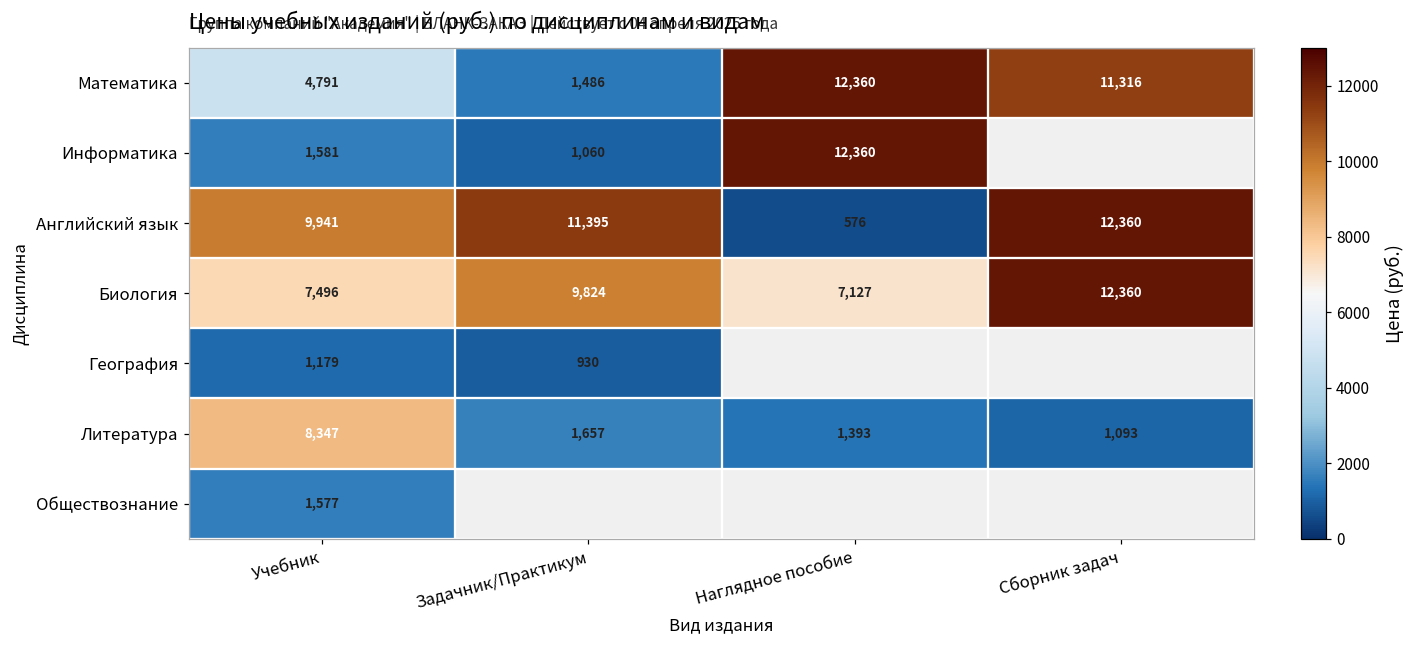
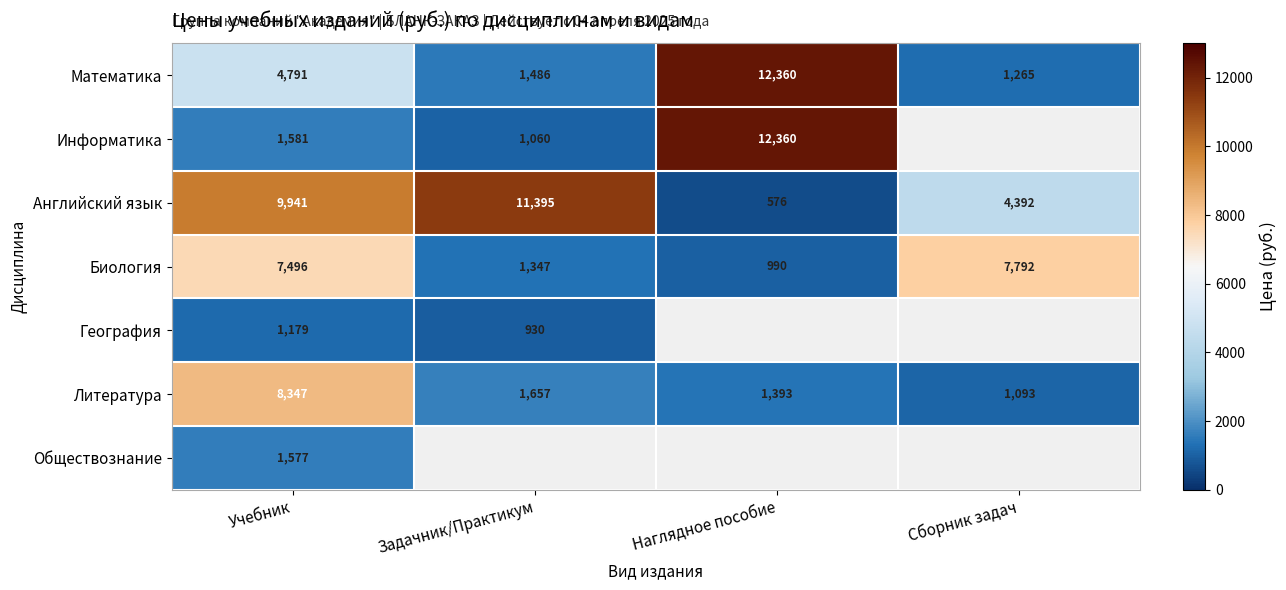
Математика, Сборник задач: 11,316 -> 1,265
Английский язык, Сборник задач: 12,360 -> 4,392
Биология, Задачник/Практикум: 9,824 -> 1,347
Биология, Наглядное пособие: 7,127 -> 990
Биология, Сборник задач: 12,360 -> 7,792
